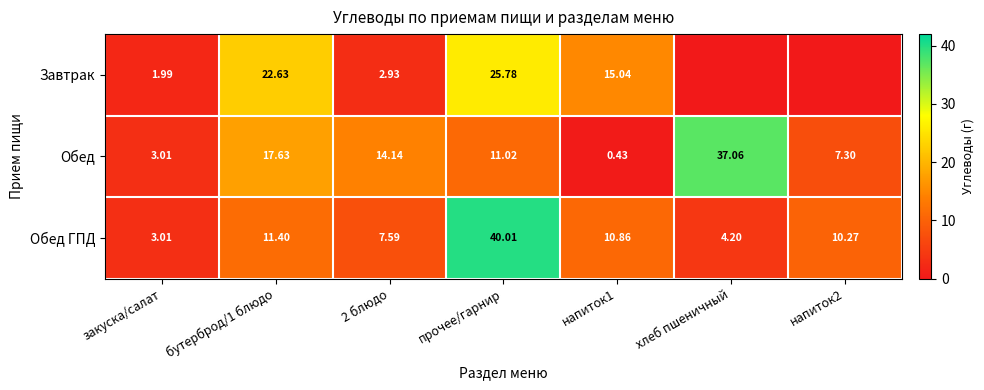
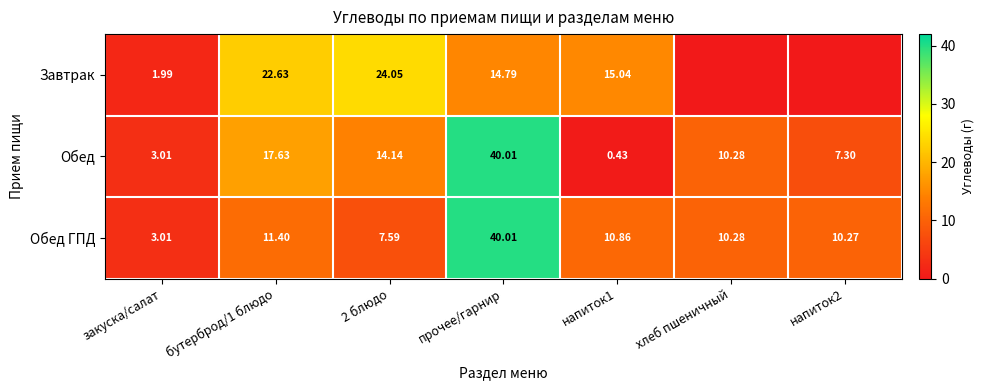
Завтрак, 2 блюдо: 2.93 -> 24.05
Завтрак, прочее/гарнир: 25.78 -> 14.79
Обед, прочее/гарнир: 11.02 -> 40.01
Обед, хлеб пшеничный: 37.06 -> 10.28
Обед ГПД, хлеб пшеничный: 4.20 -> 10.28
